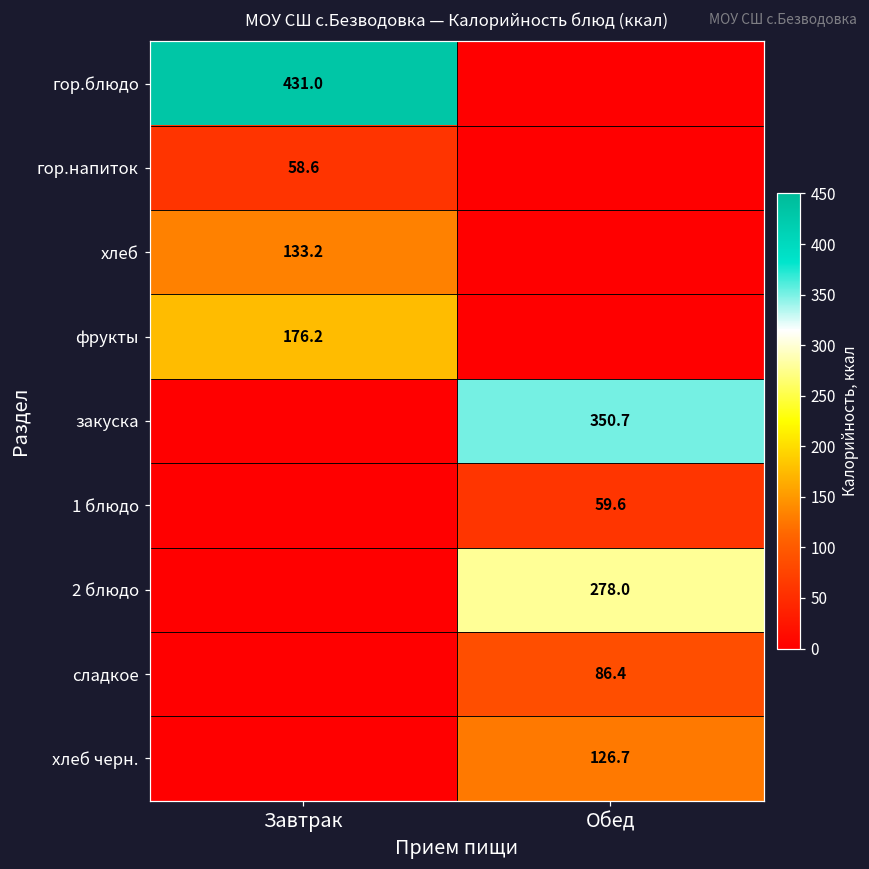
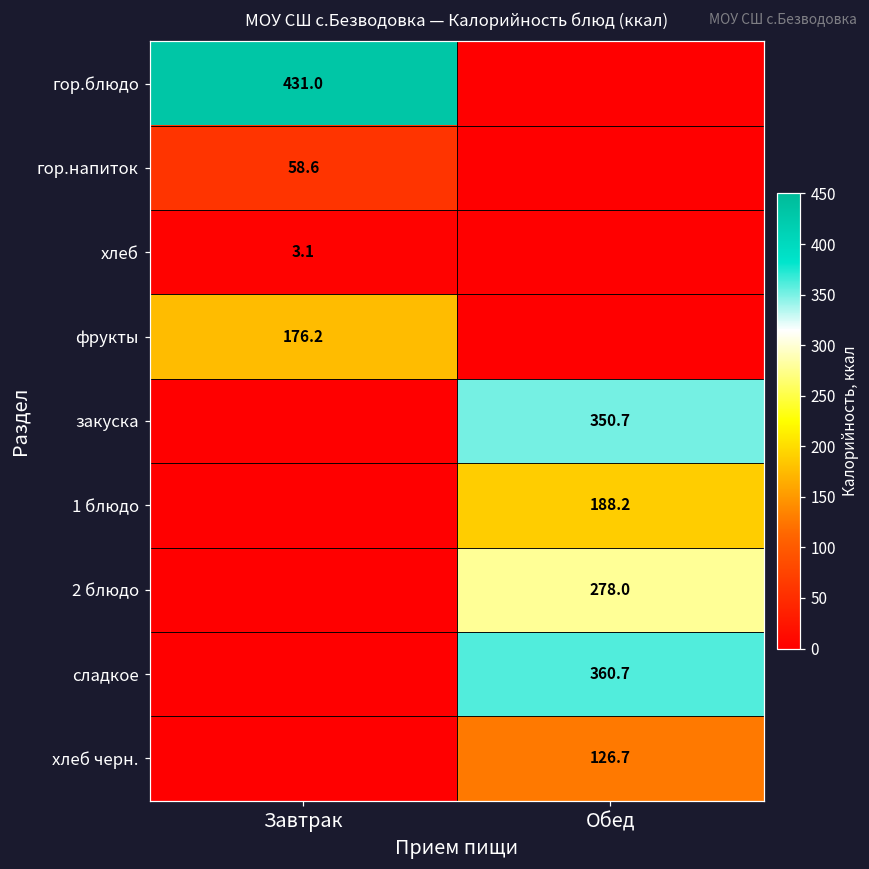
хлеб, Завтрак: 133.2 -> 3.1
1 блюдо, Обед: 59.6 -> 188.2
сладкое, Обед: 86.4 -> 360.7
